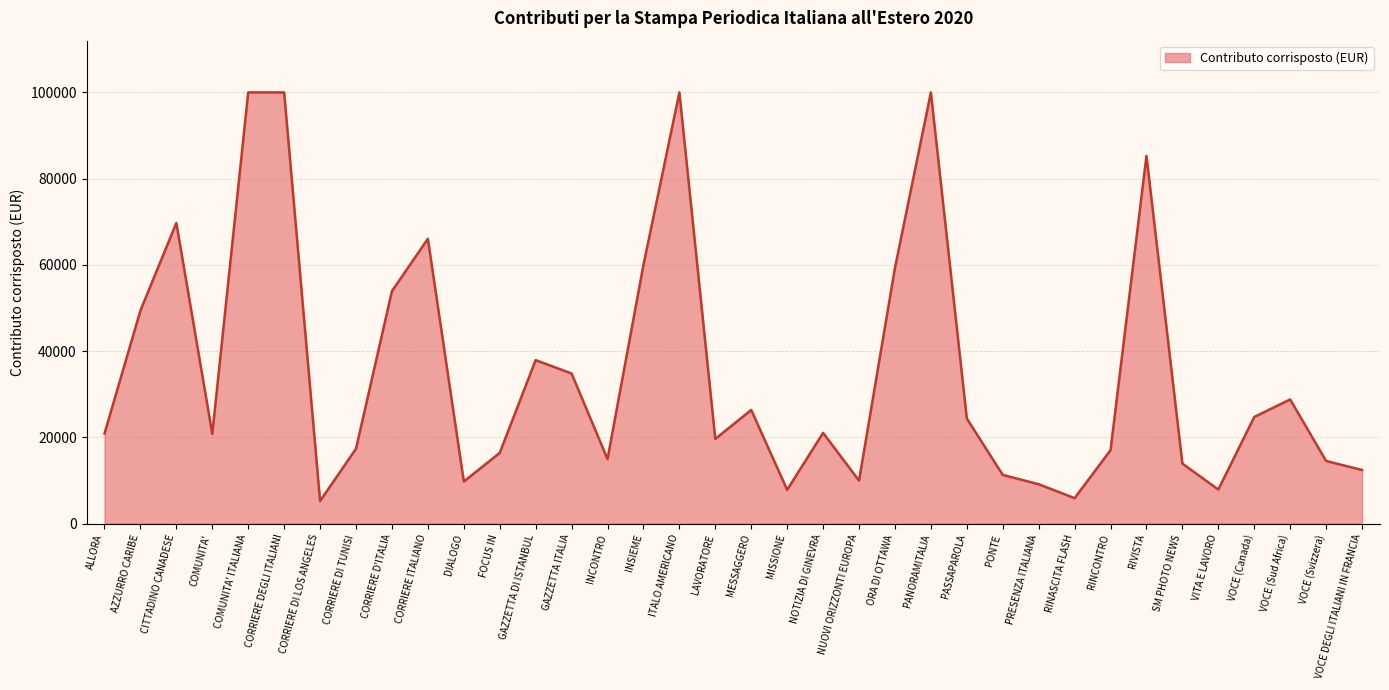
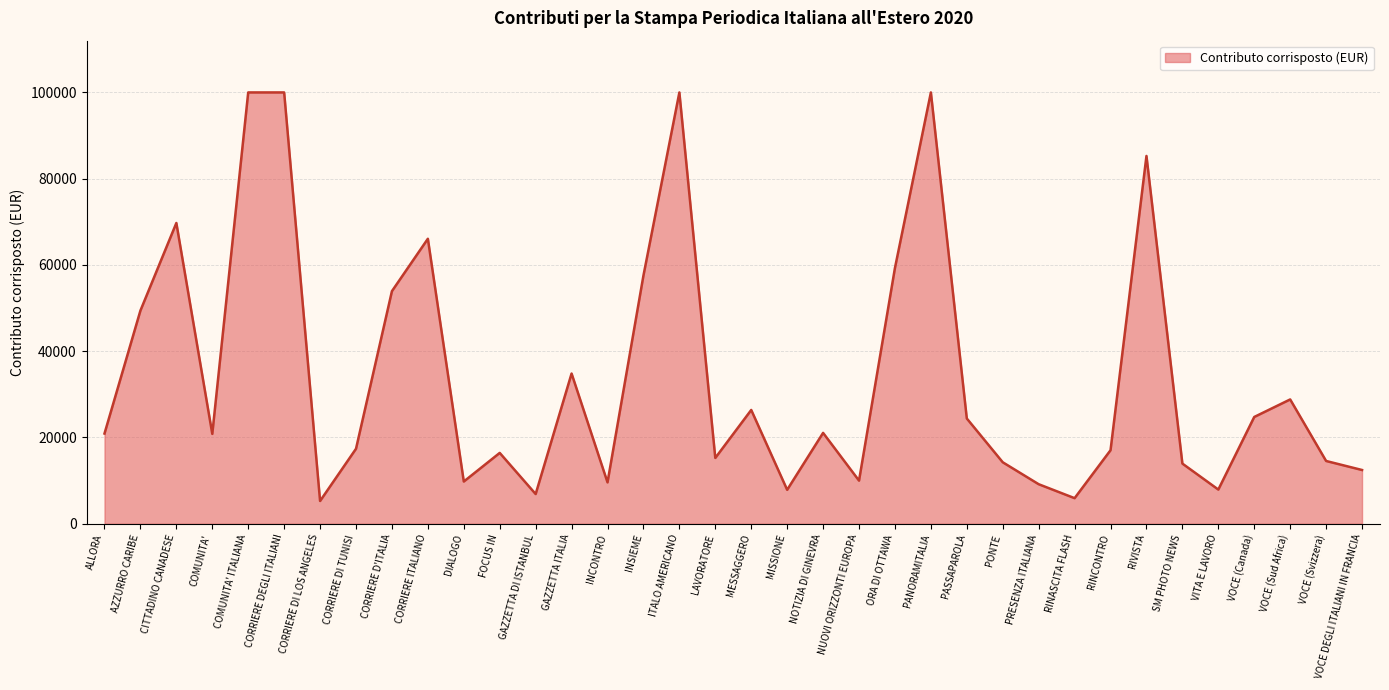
GAZZETTA DI ISTANBUL: 38000 -> 7000
INCONTRO: 15000 -> 10000
INSIEME: 60000 -> 58000
LAVORATORE: 20000 -> 15000
PONTE: 11000 -> 14000
